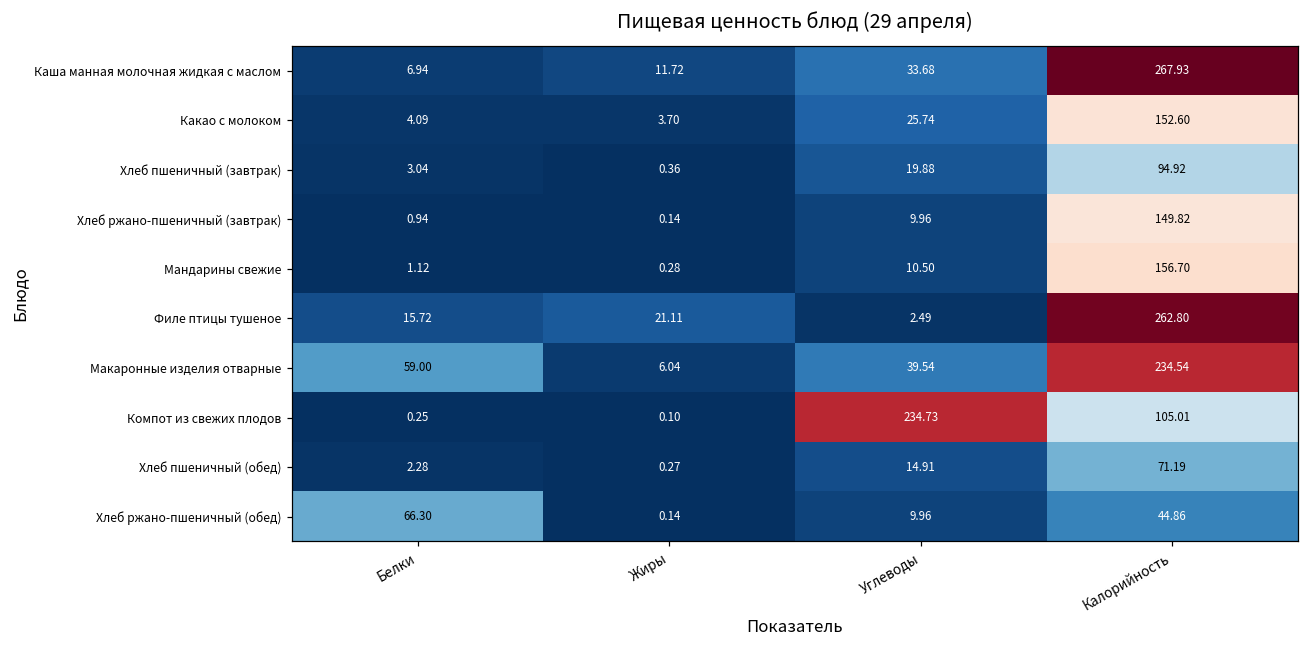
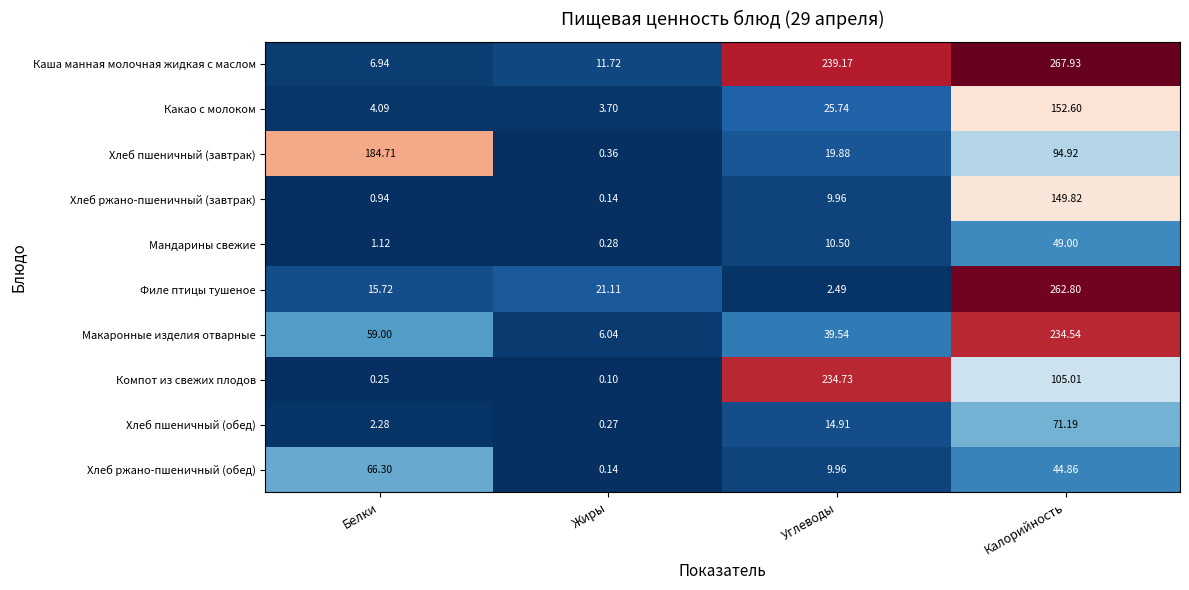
Каша манная молочная жидкая с маслом, Углеводы: 33.68 -> 239.17
Хлеб пшеничный (завтрак), Белки: 3.04 -> 184.71
Мандарины свежие, Калорийность: 156.70 -> 49.00
